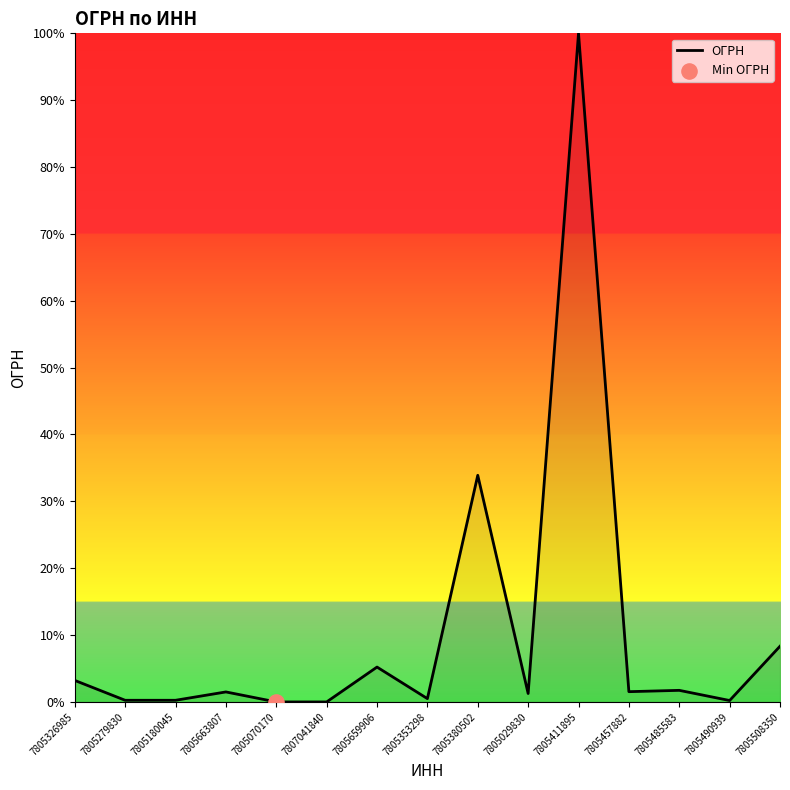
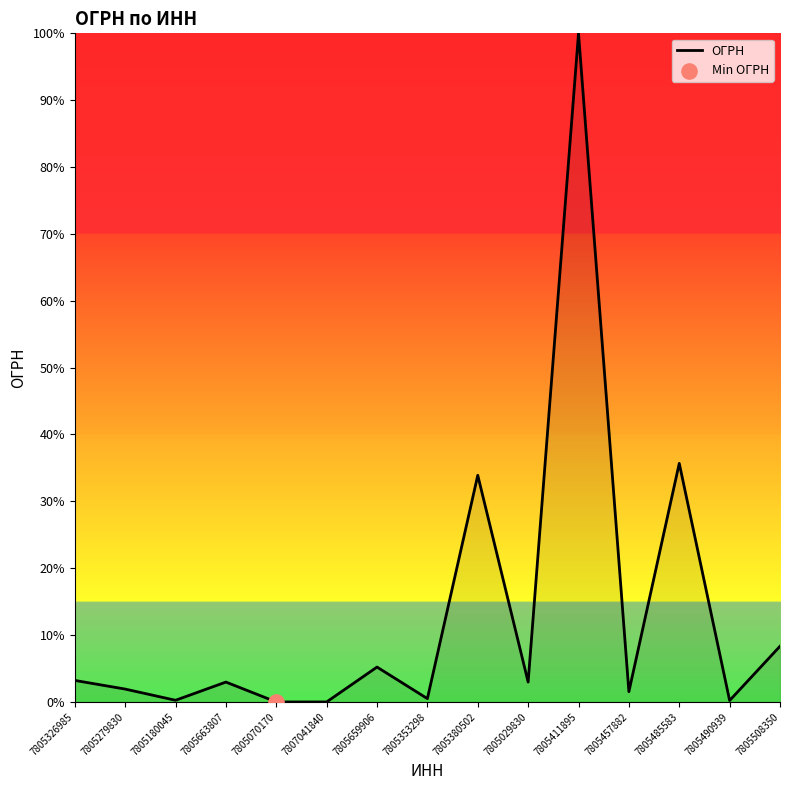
ОГРН, 7805279830: 0% -> 2%
ОГРН, 7805663807: 1% -> 3%
ОГРН, 7805029830: 1% -> 3%
ОГРН, 7805485583: 2% -> 36%
